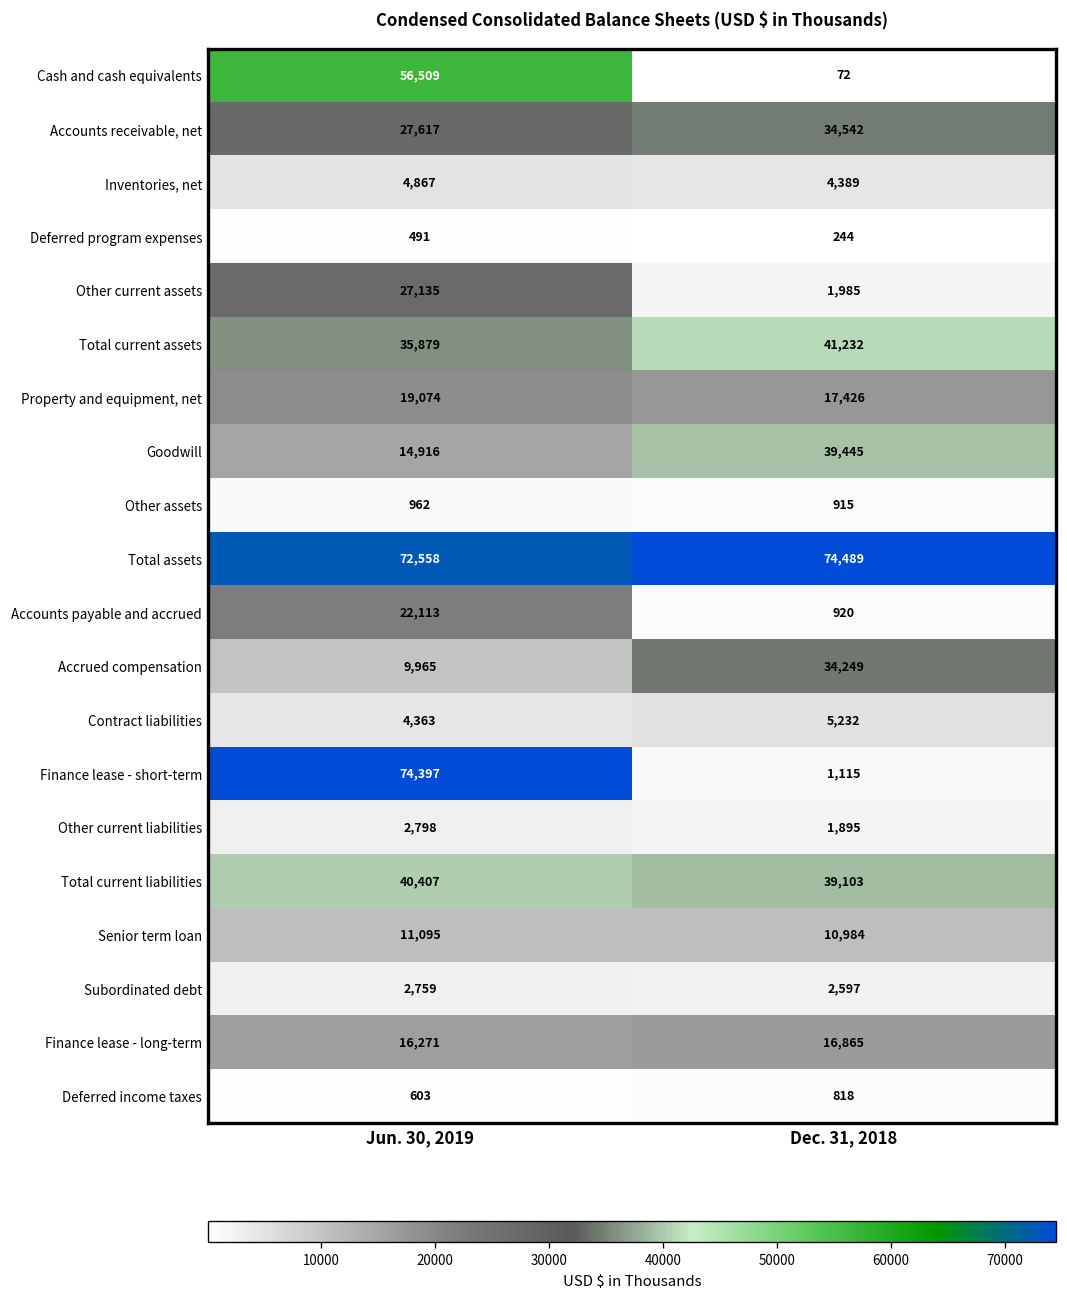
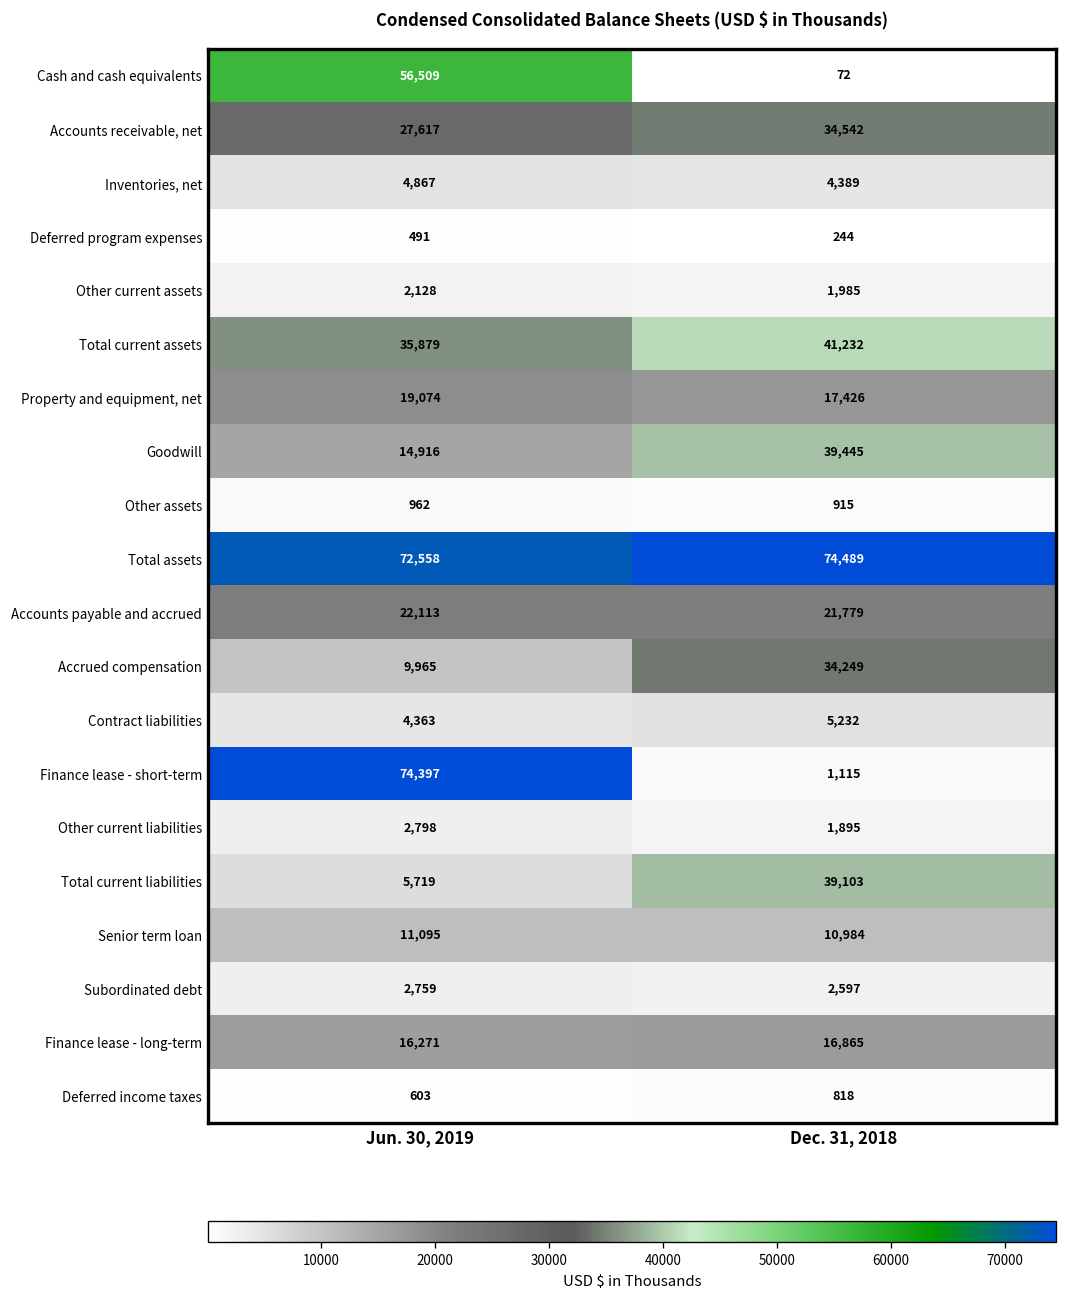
Other current assets, Jun. 30, 2019: 27,135 -> 2,128
Accounts payable and accrued, Dec. 31, 2018: 920 -> 21,779
Total current liabilities, Jun. 30, 2019: 40,407 -> 5,719
